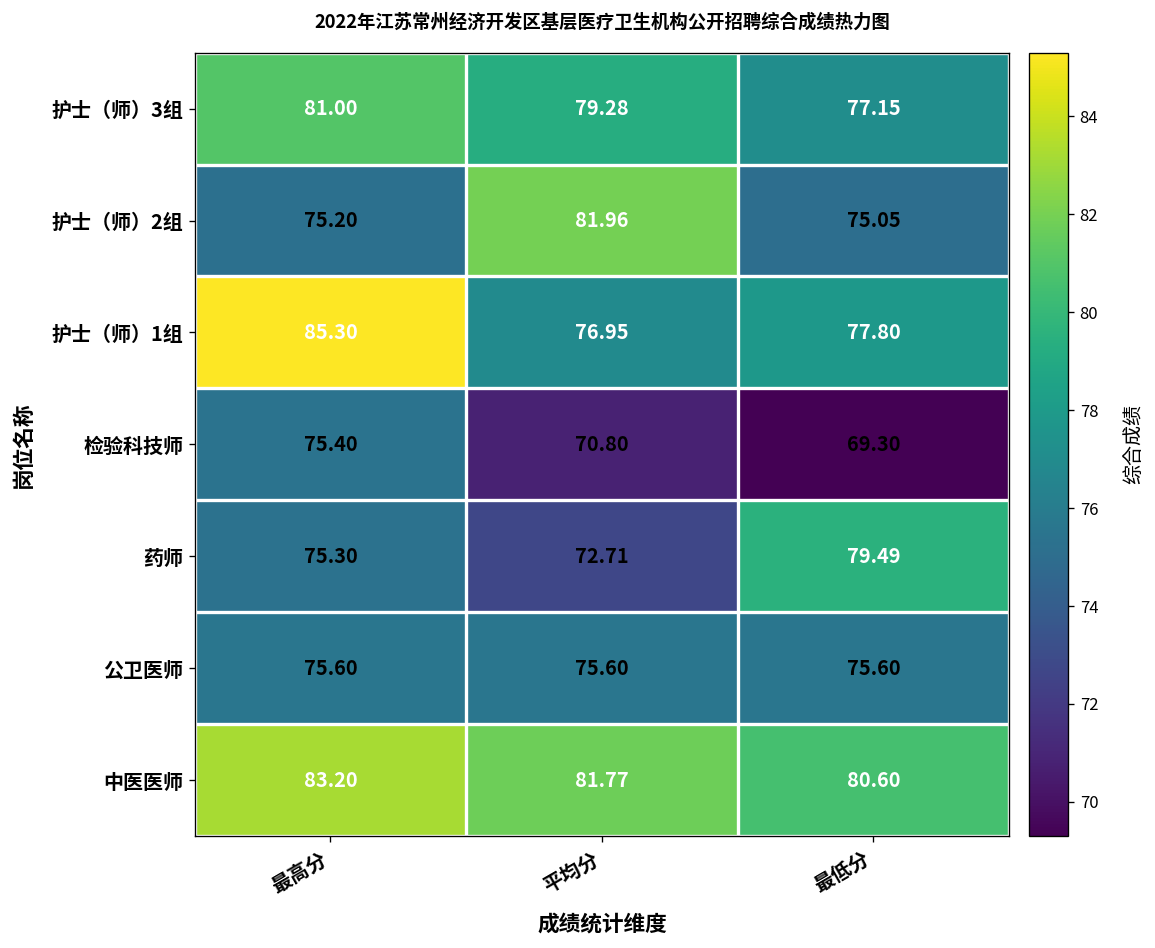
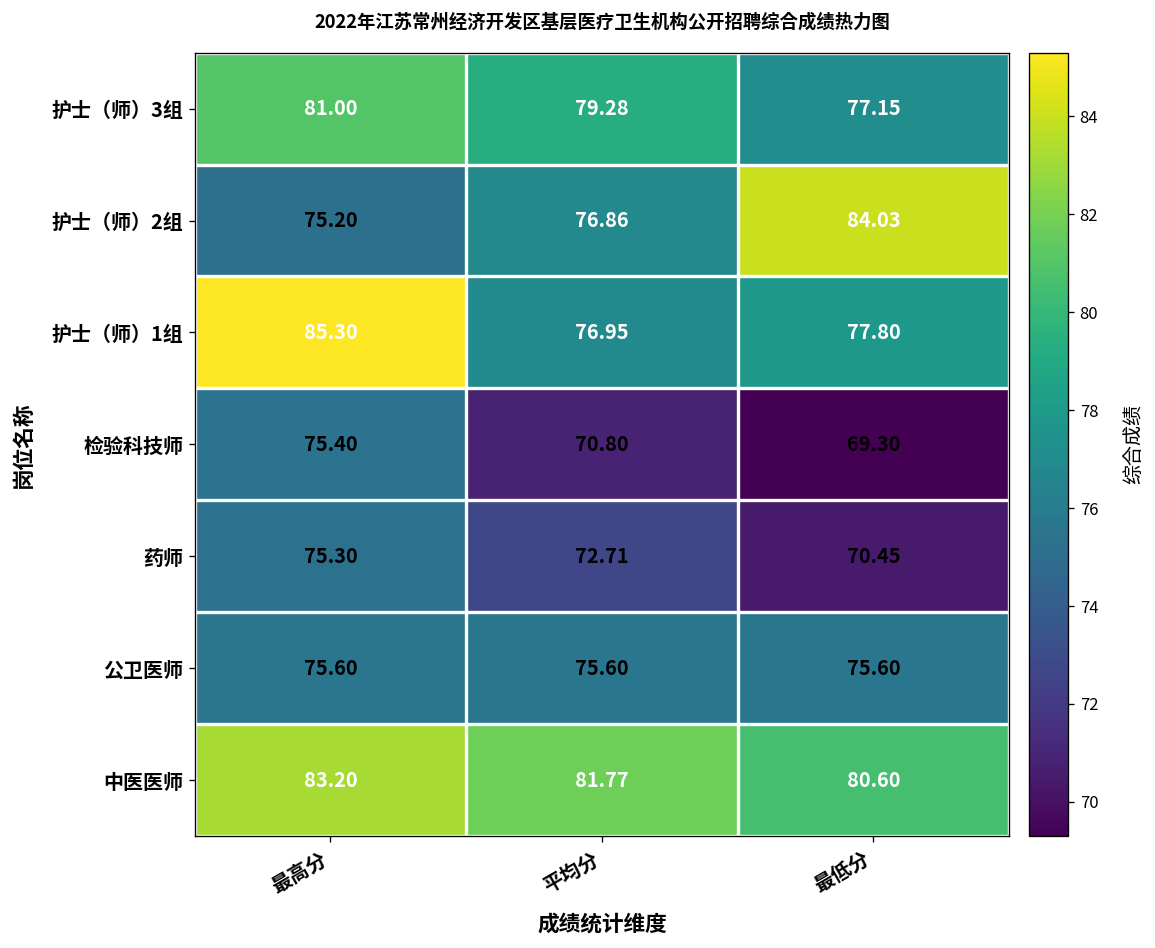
护士（师）2组, 平均分: 81.96 -> 76.86
护士（师）2组, 最低分: 75.05 -> 84.03
药师, 最低分: 79.49 -> 70.45
